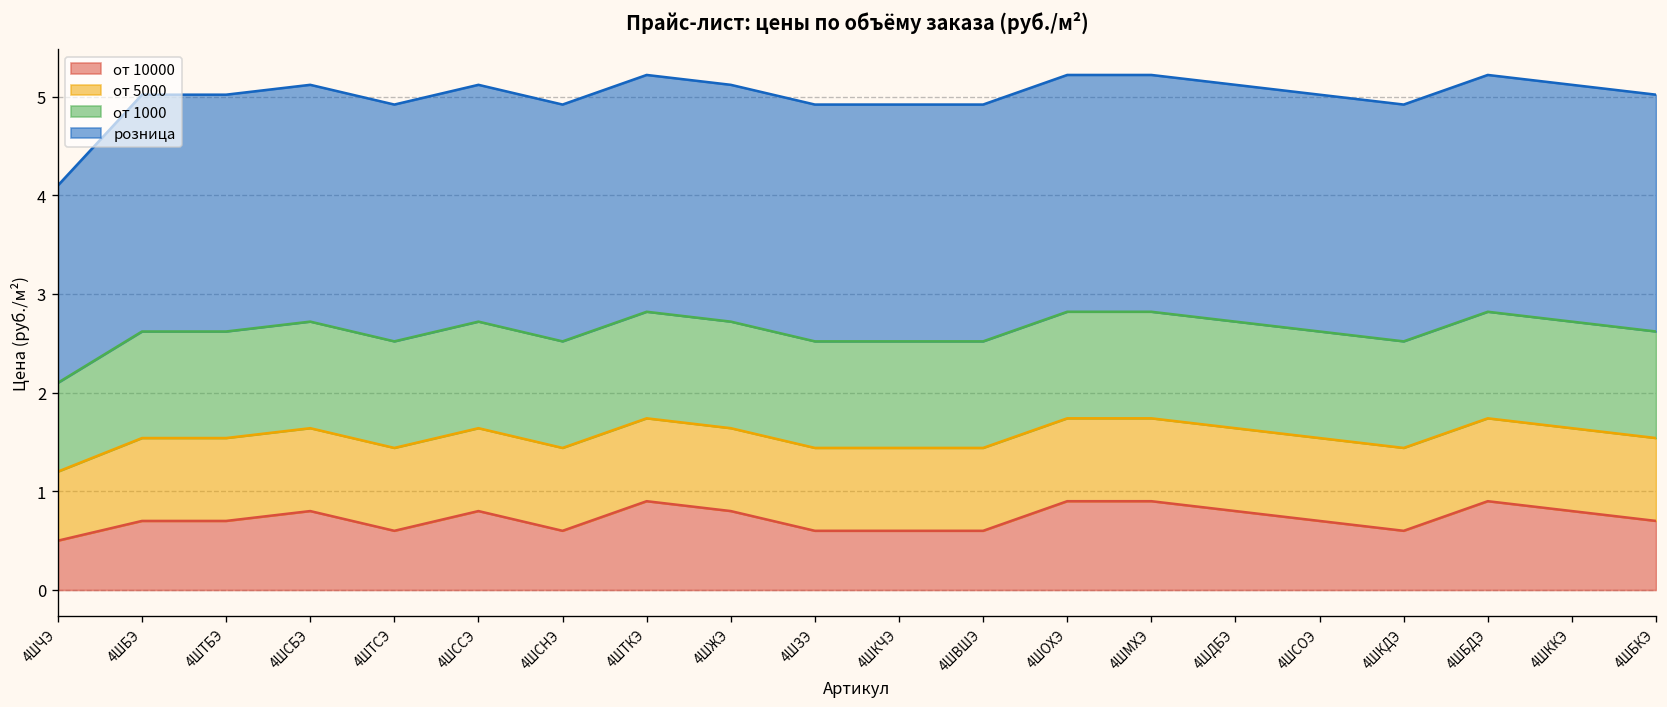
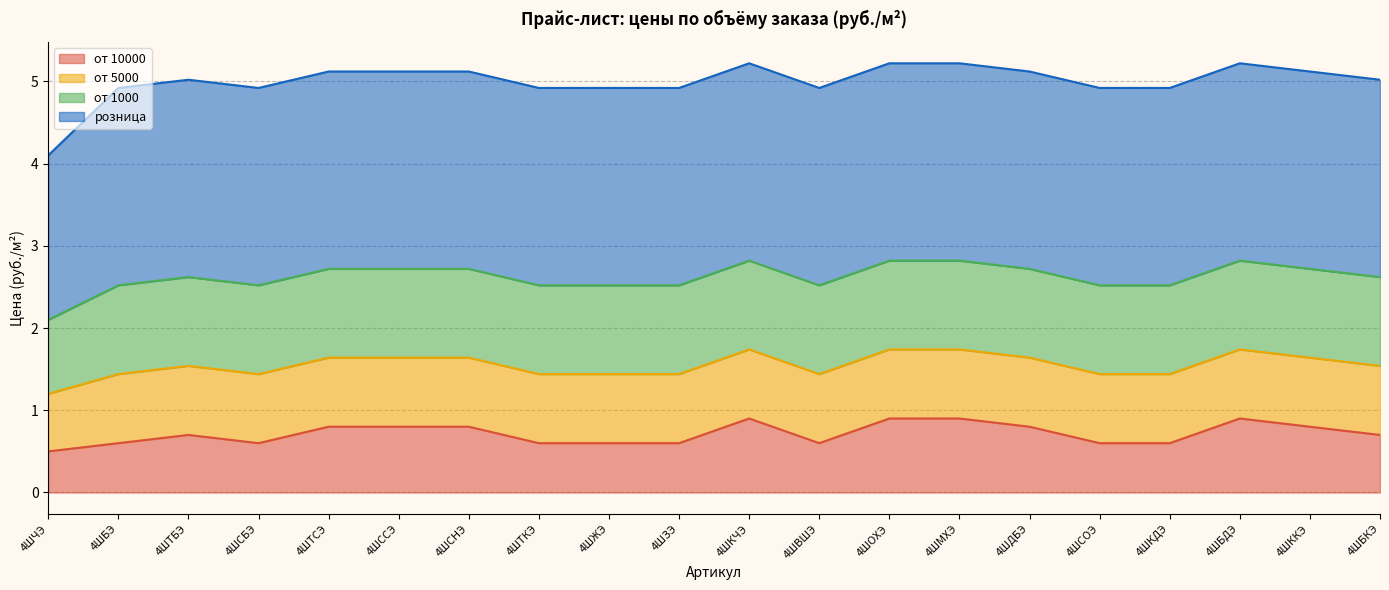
от 10000, 4ШБЭ: 0.7 -> 0.6
от 10000, 4ШСБЭ: 0.8 -> 0.6
от 10000, 4ШТСЭ: 0.6 -> 0.8
от 10000, 4ШСНЭ: 0.6 -> 0.8
от 10000, 4ШТКЭ: 0.9 -> 0.6
от 10000, 4ШЖЭ: 0.8 -> 0.6
от 10000, 4ШКЧЭ: 0.6 -> 0.9
от 10000, 4ШСОЭ: 0.7 -> 0.6
